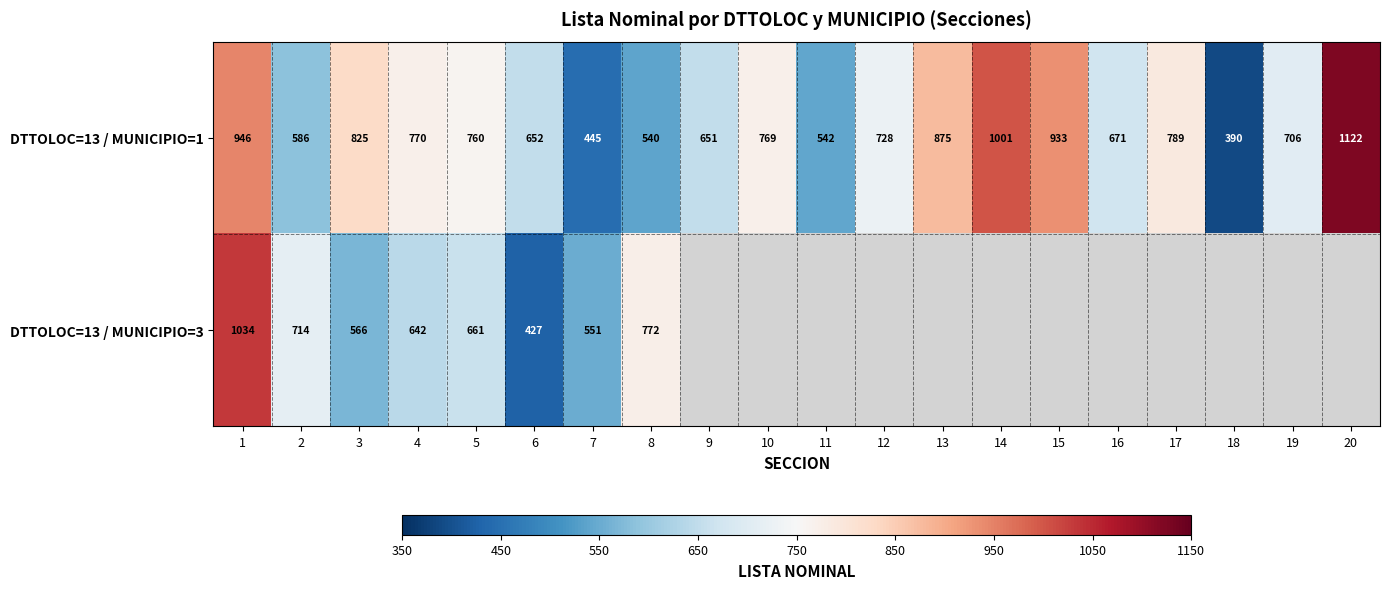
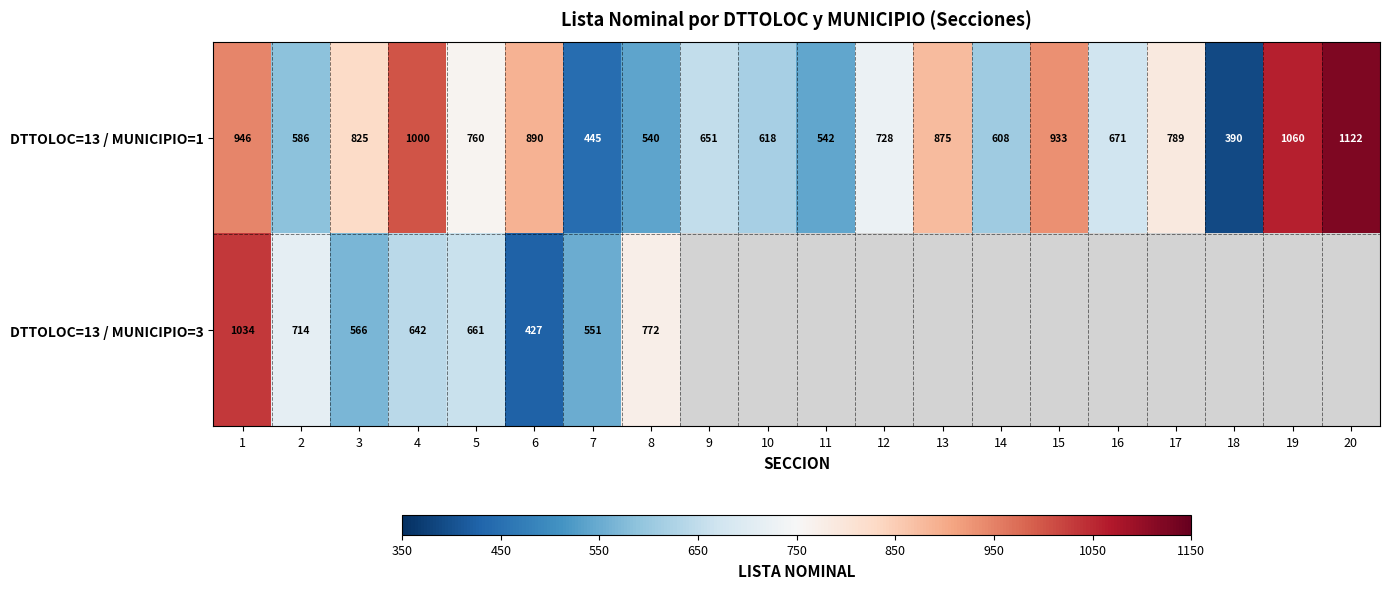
DTTOLOC=13 / MUNICIPIO=1, 4: 770 -> 1000
DTTOLOC=13 / MUNICIPIO=1, 6: 652 -> 890
DTTOLOC=13 / MUNICIPIO=1, 10: 769 -> 618
DTTOLOC=13 / MUNICIPIO=1, 14: 1001 -> 608
DTTOLOC=13 / MUNICIPIO=1, 19: 706 -> 1060
